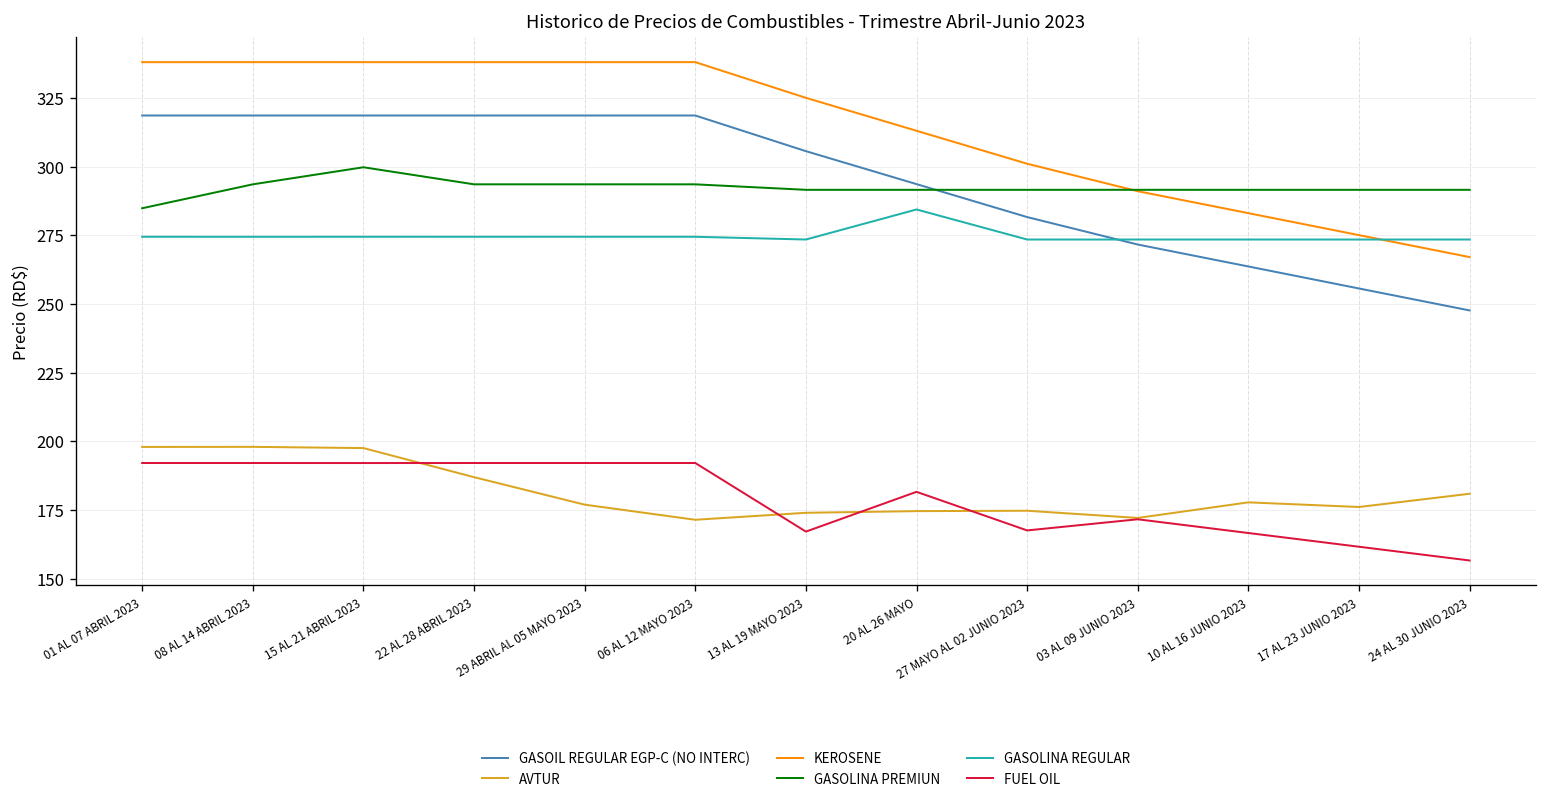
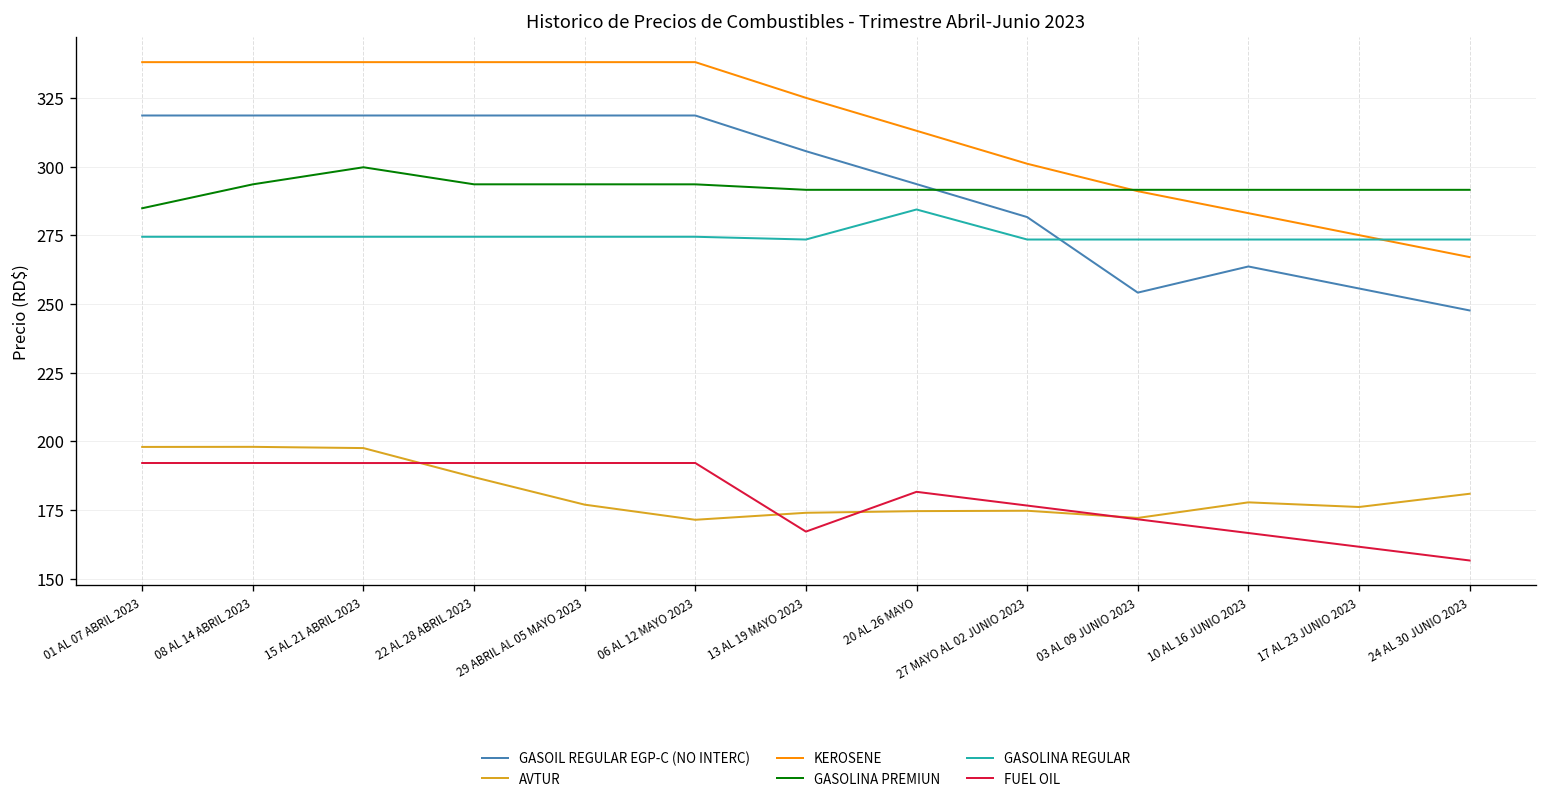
FUEL OIL, 27 MAYO AL 02 JUNIO 2023: 168 -> 177
GASOIL REGULAR EGP-C (NO INTERC), 03 AL 09 JUNIO 2023: 272 -> 254
